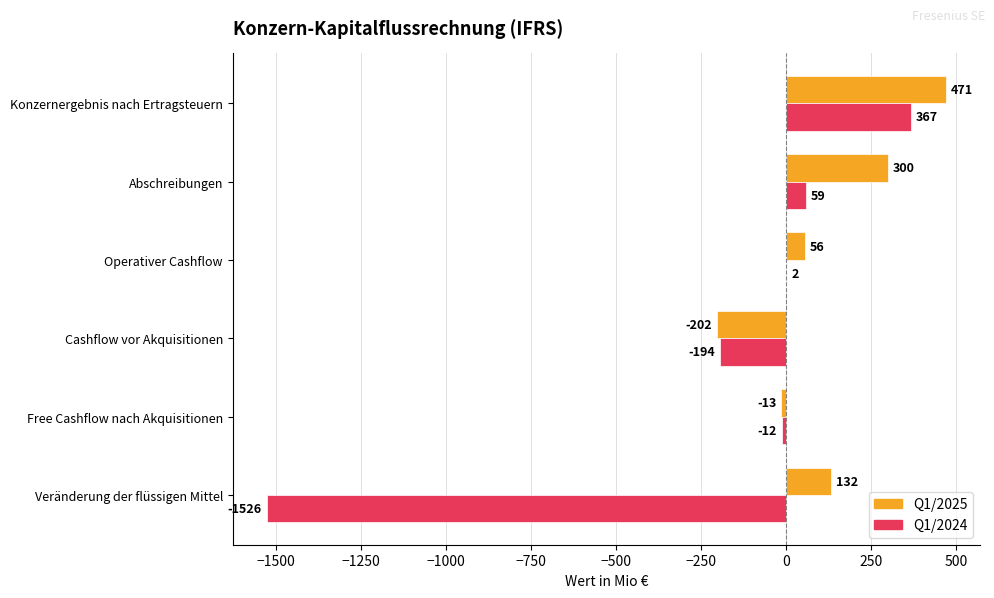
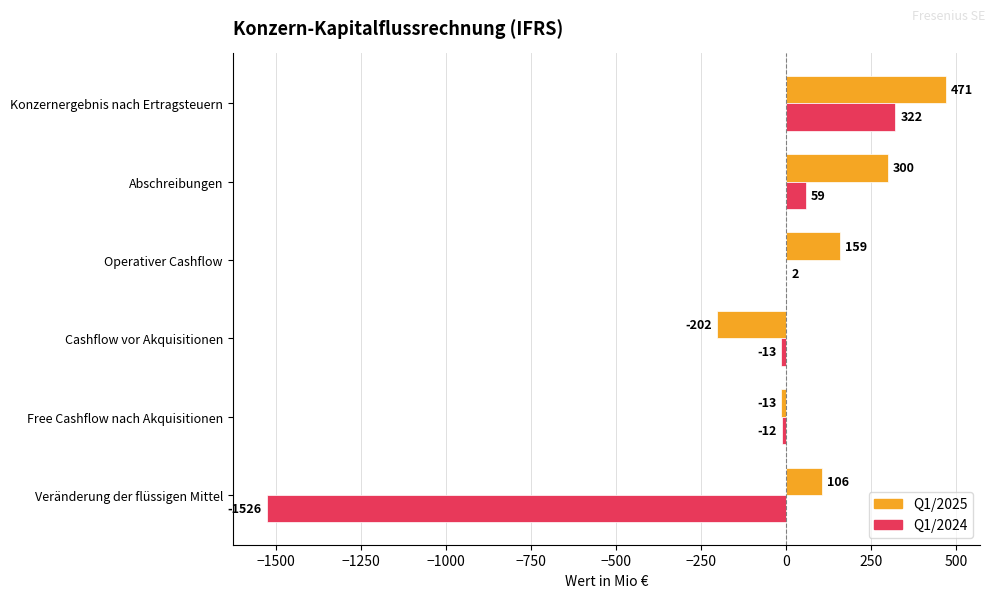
Q1/2024, Konzernergebnis nach Ertragsteuern: 367 -> 322
Q1/2025, Operativer Cashflow: 56 -> 159
Q1/2024, Cashflow vor Akquisitionen: -194 -> -13
Q1/2025, Veränderung der flüssigen Mittel: 132 -> 106
